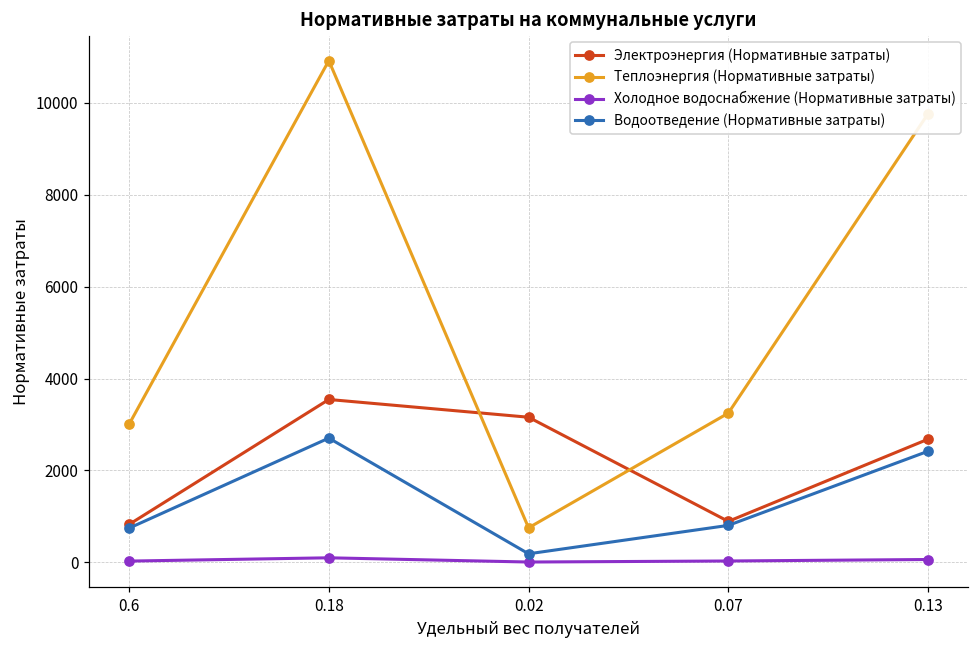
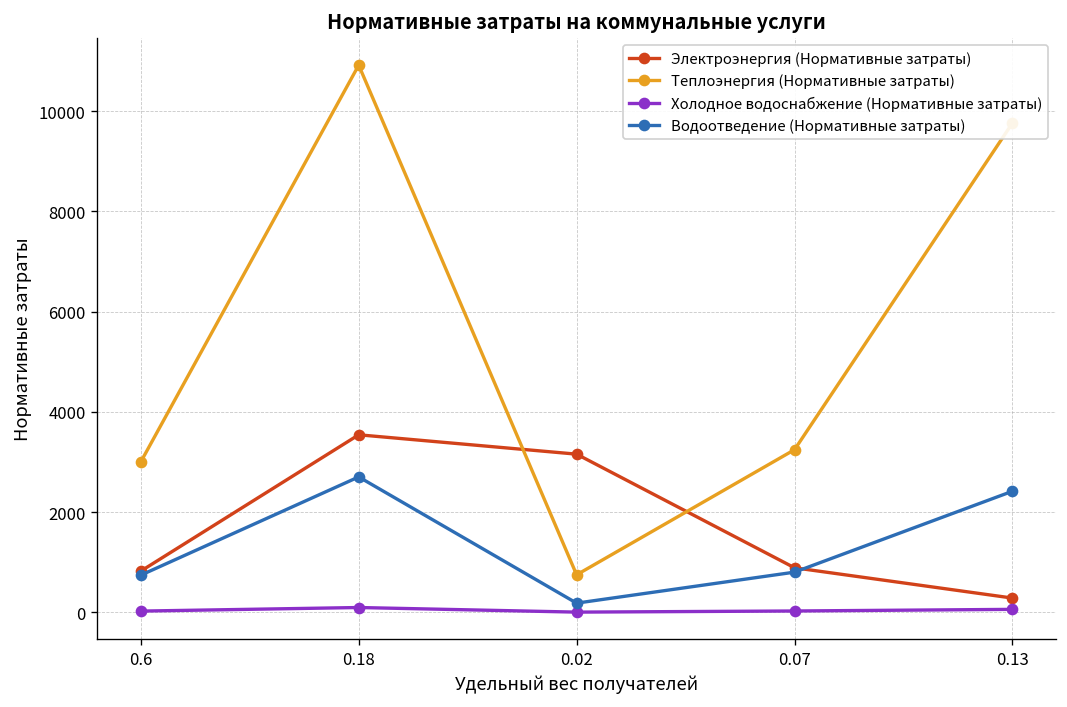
Электроэнергия (Нормативные затраты), 0.13: 2700 -> 300
